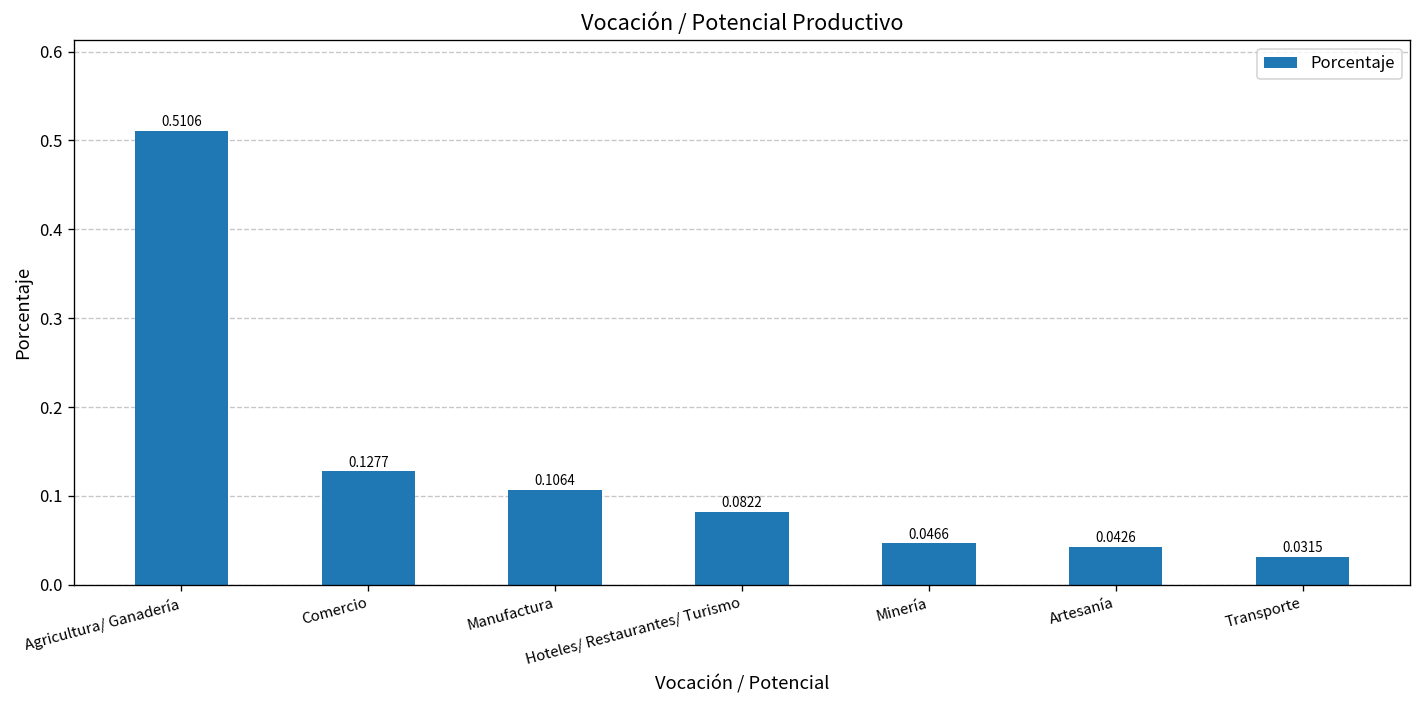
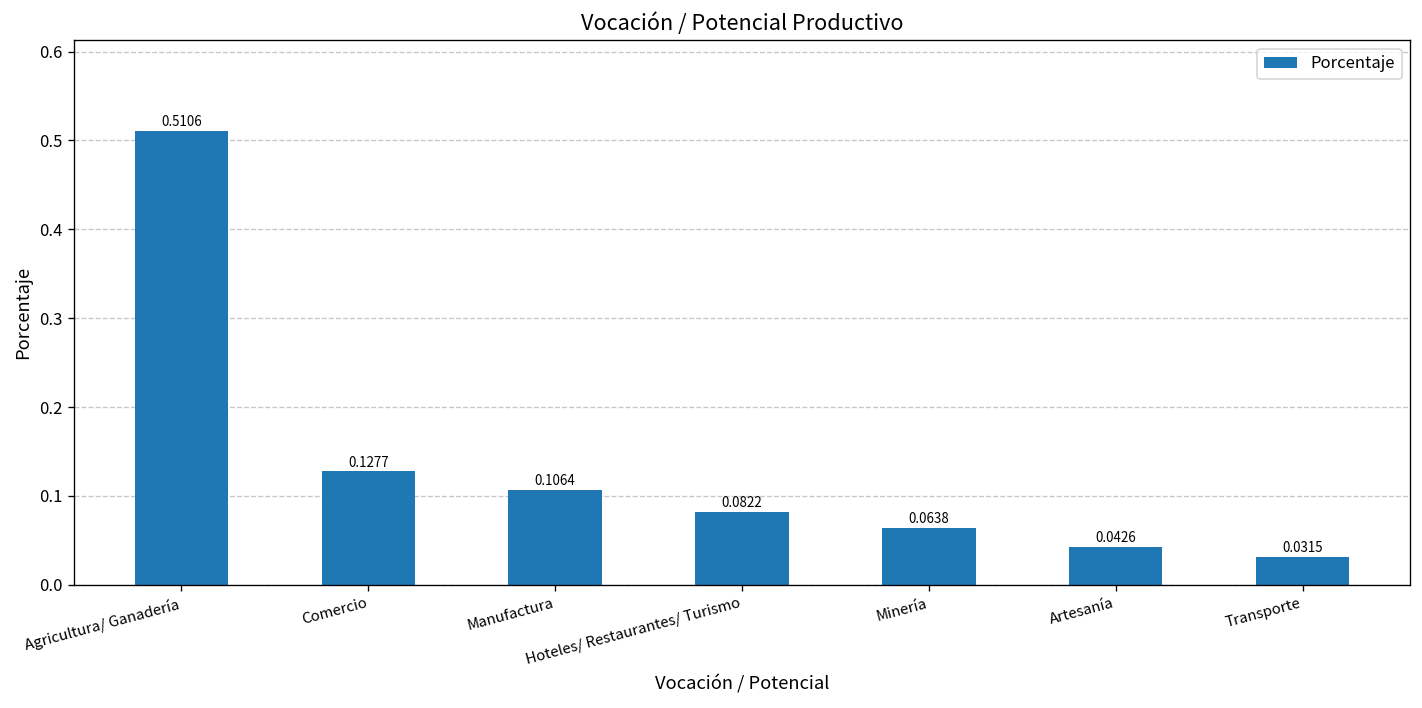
Minería: 0.0466 -> 0.0638
